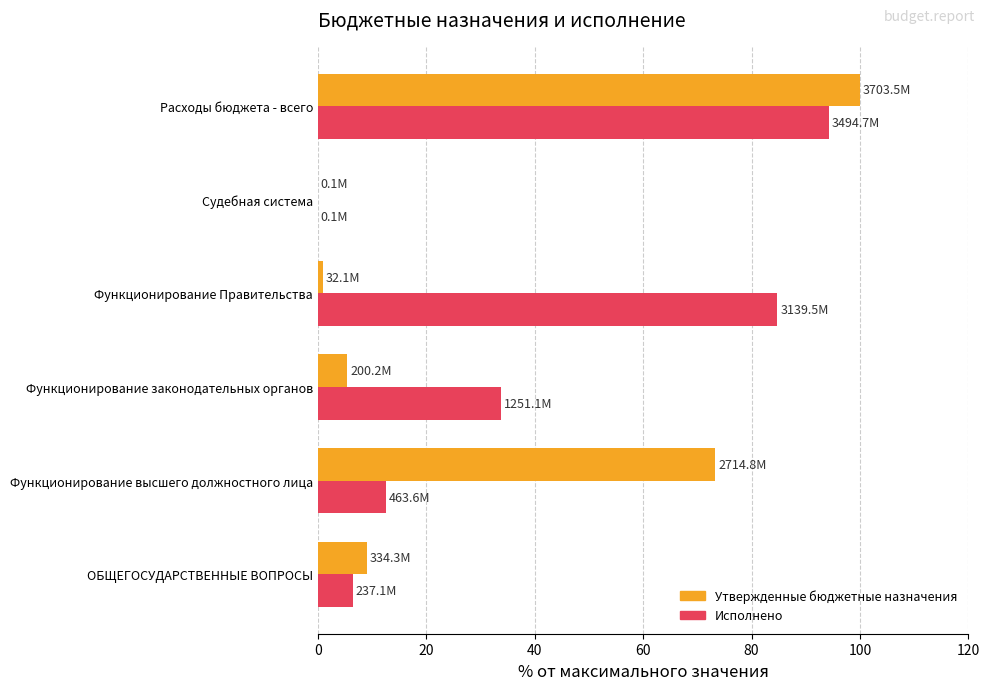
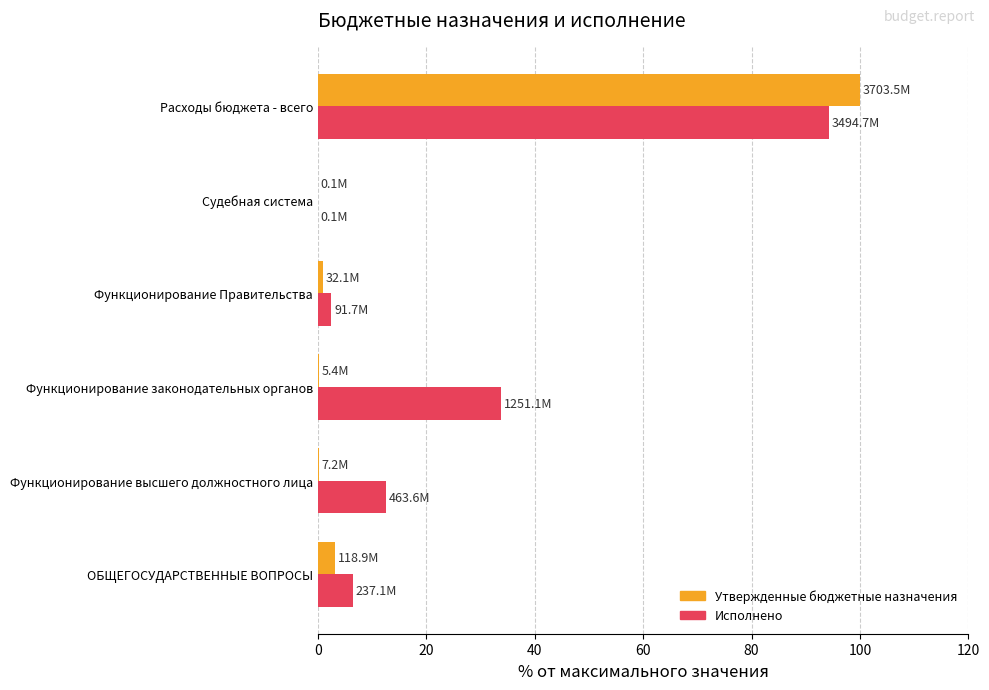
Исполнено, Функционирование Правительства: 3139.5M -> 91.7M
Утвержденные бюджетные назначения, Функционирование законодательных органов: 200.2M -> 5.4M
Утвержденные бюджетные назначения, Функционирование высшего должностного лица: 2714.8M -> 7.2M
Утвержденные бюджетные назначения, ОБЩЕГОСУДАРСТВЕННЫЕ ВОПРОСЫ: 334.3M -> 118.9M
